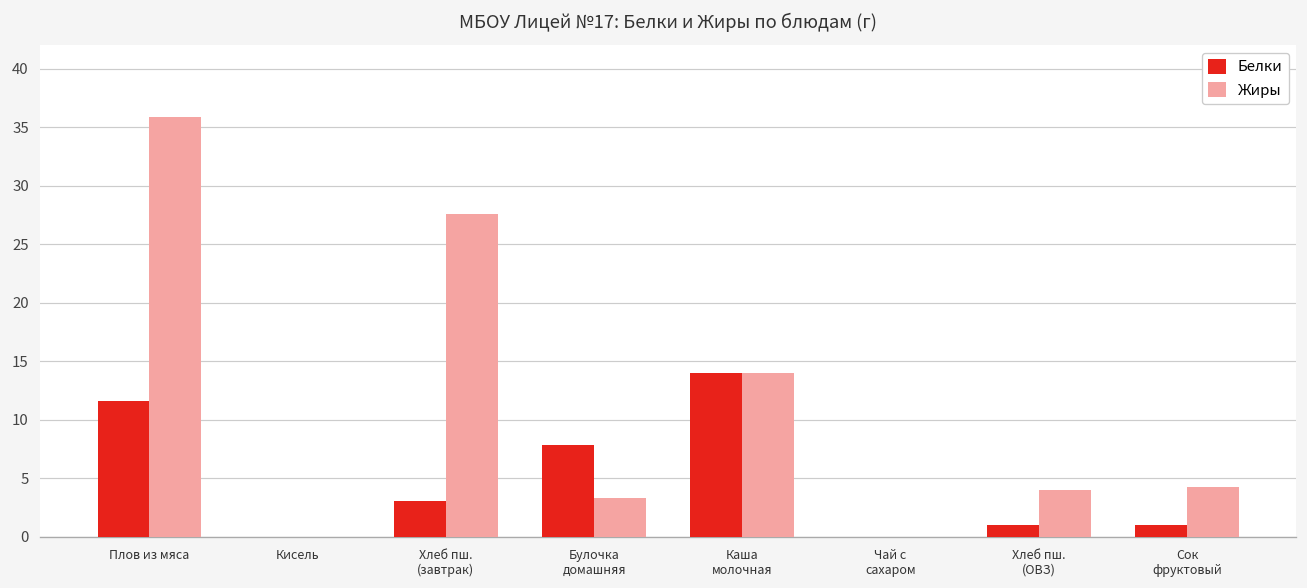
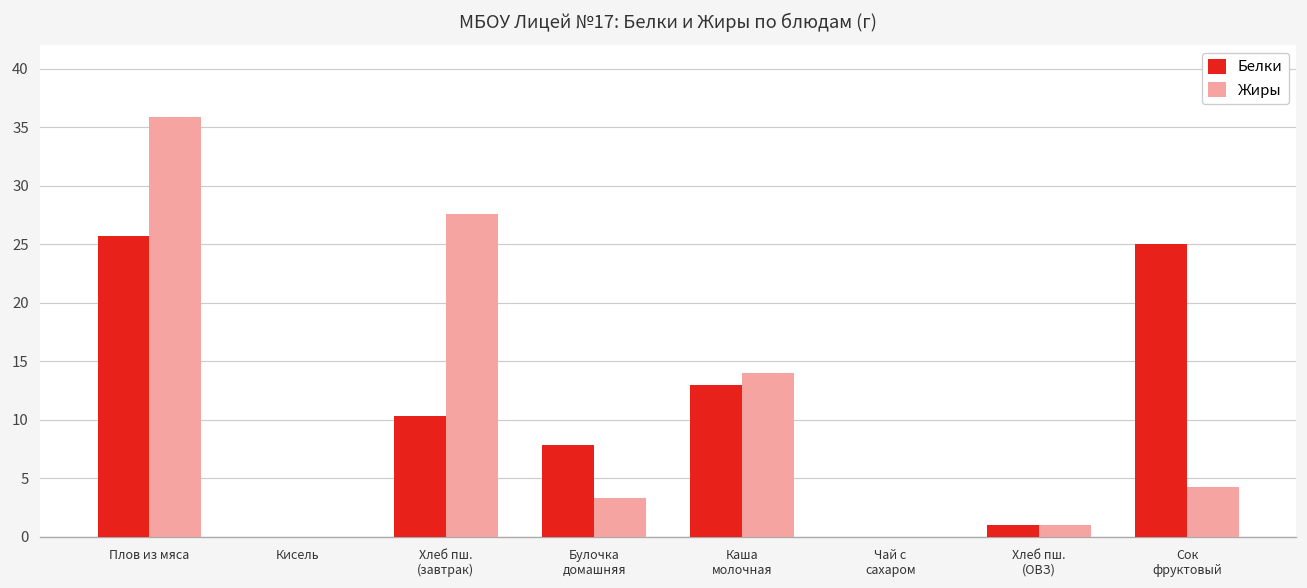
Белки, Плов из мяса: 12 -> 26
Белки, Хлеб пш. (завтрак): 3 -> 10
Белки, Каша молочная: 14 -> 13
Жиры, Хлеб пш. (ОВЗ): 4 -> 1
Белки, Сок фруктовый: 1 -> 25
